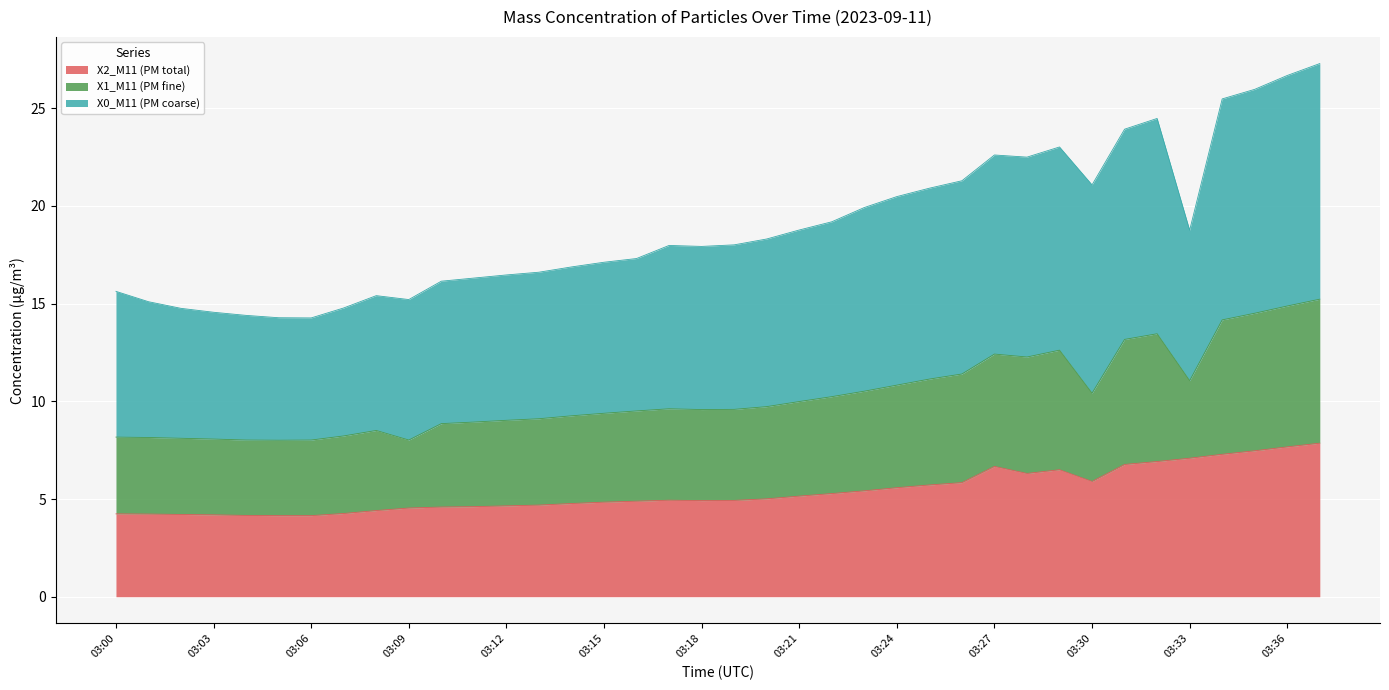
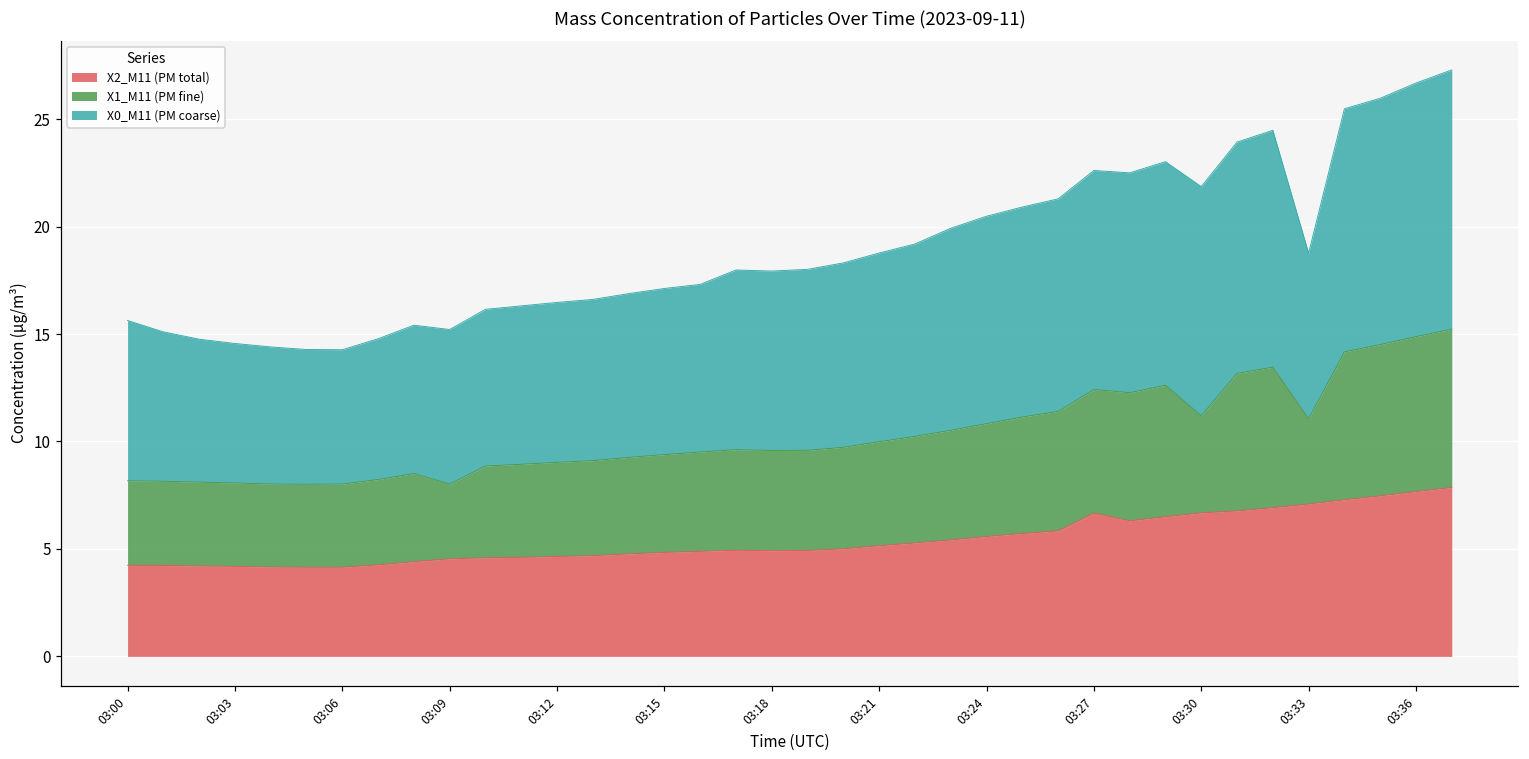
X2_M11 (PM total), 03:30: 5.9 -> 6.7
